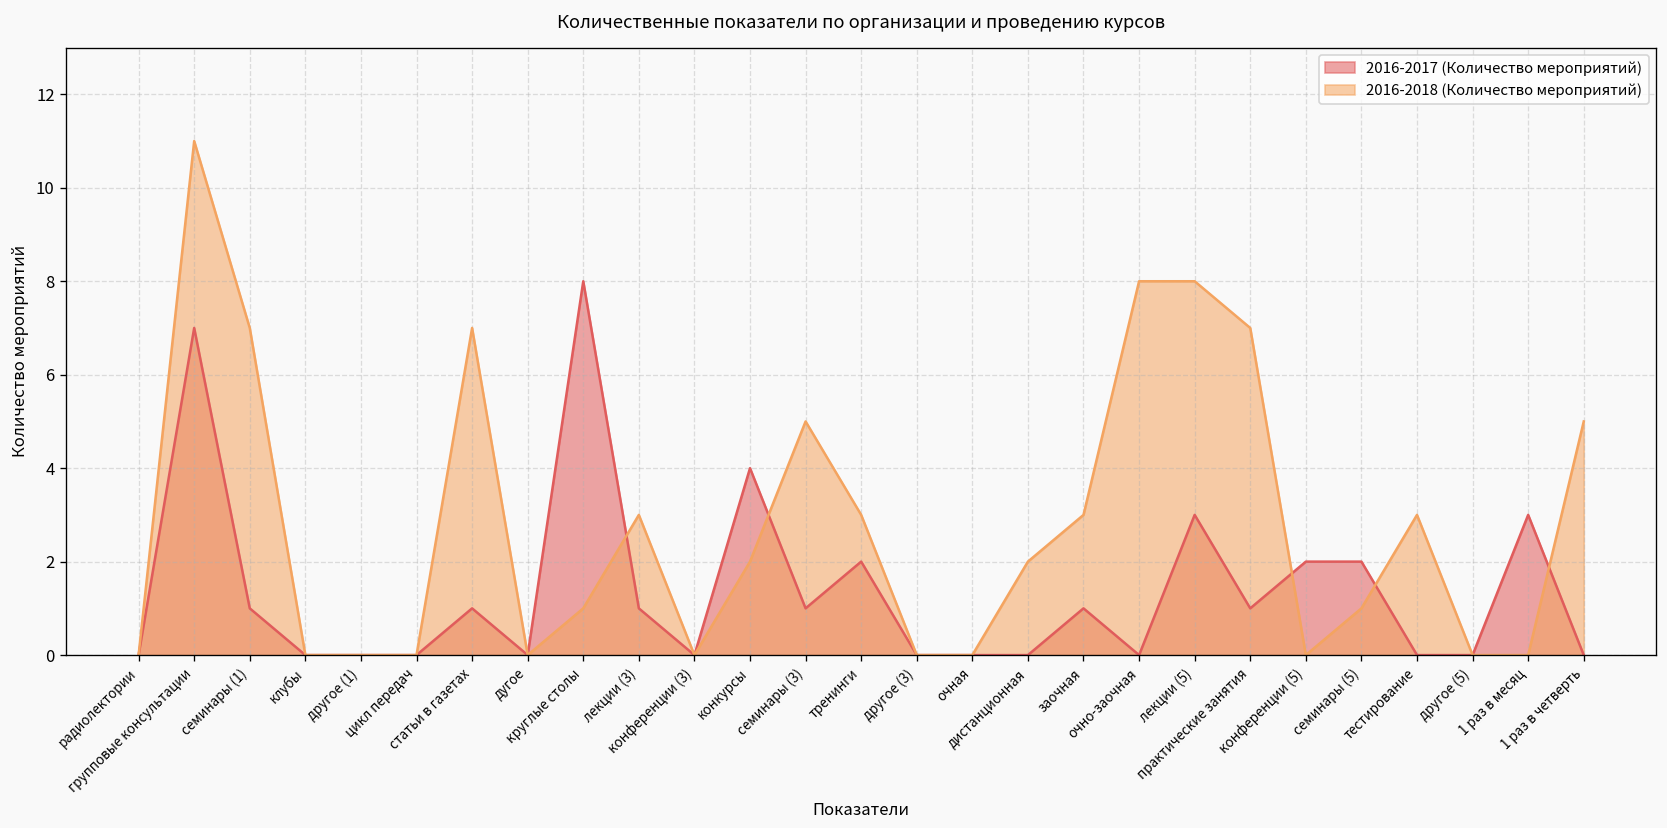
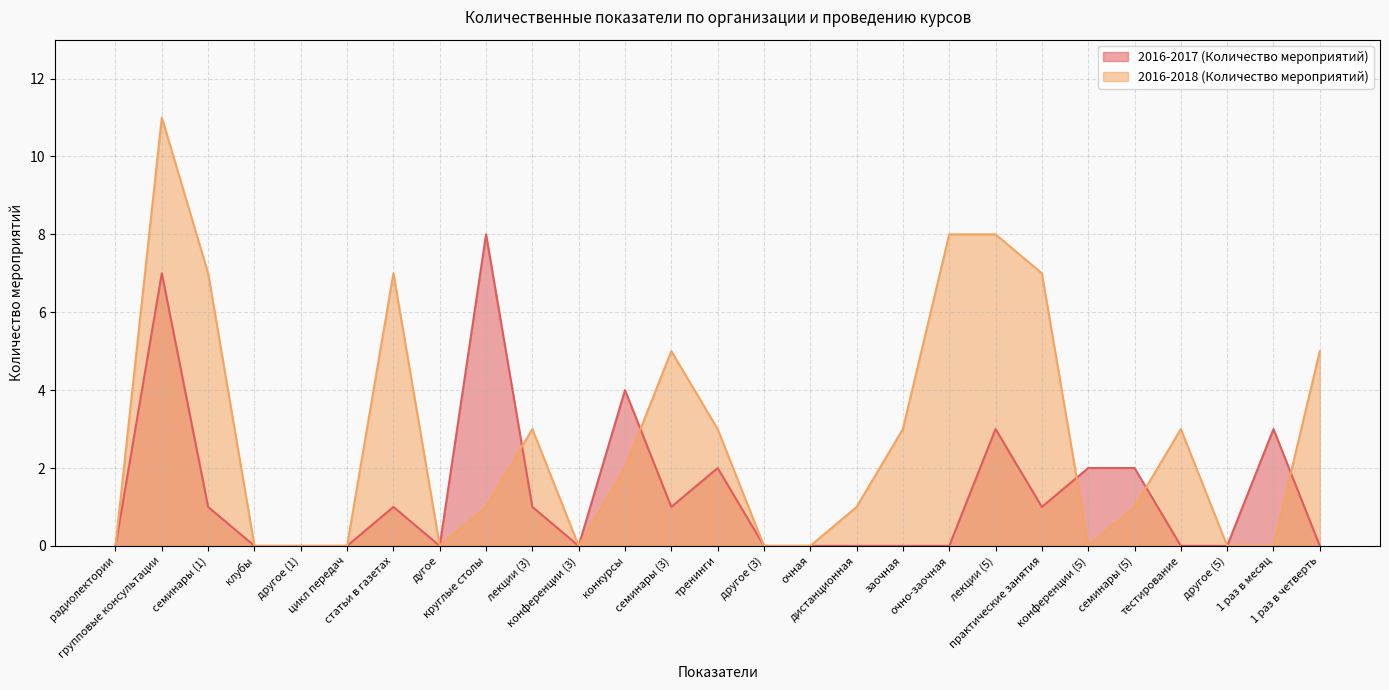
2016-2018 (Количество мероприятий), дистанционная: 2 -> 1
2016-2017 (Количество мероприятий), заочная: 1 -> 0
